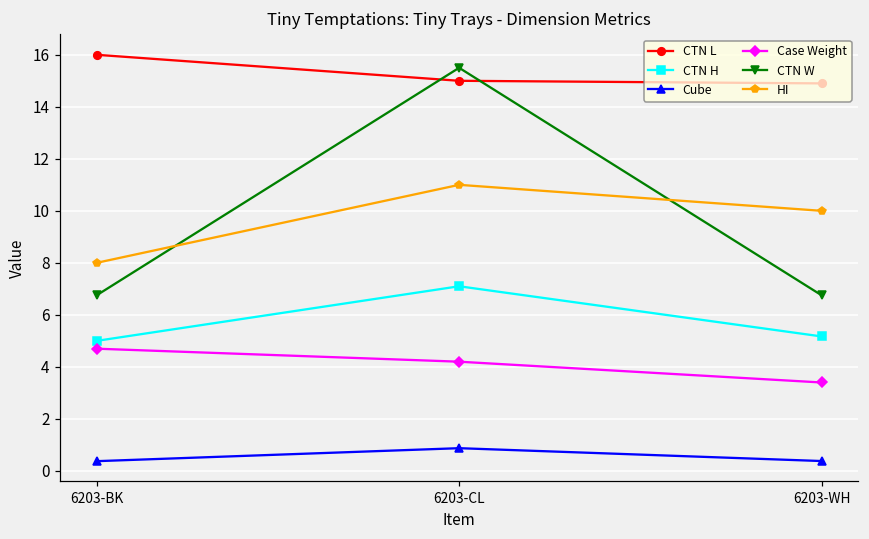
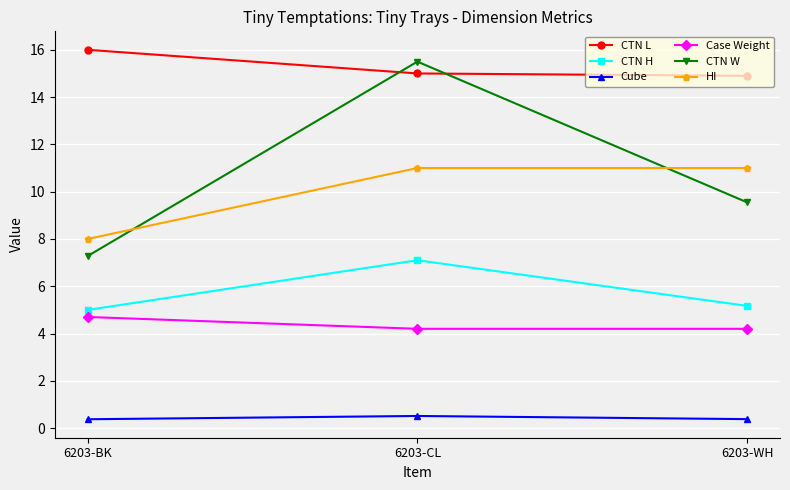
CTN W, 6203-BK: 6.8 -> 7.3
Cube, 6203-CL: 0.9 -> 0.5
Case Weight, 6203-WH: 3.4 -> 4.2
CTN W, 6203-WH: 6.8 -> 9.6
HI, 6203-WH: 10 -> 11
